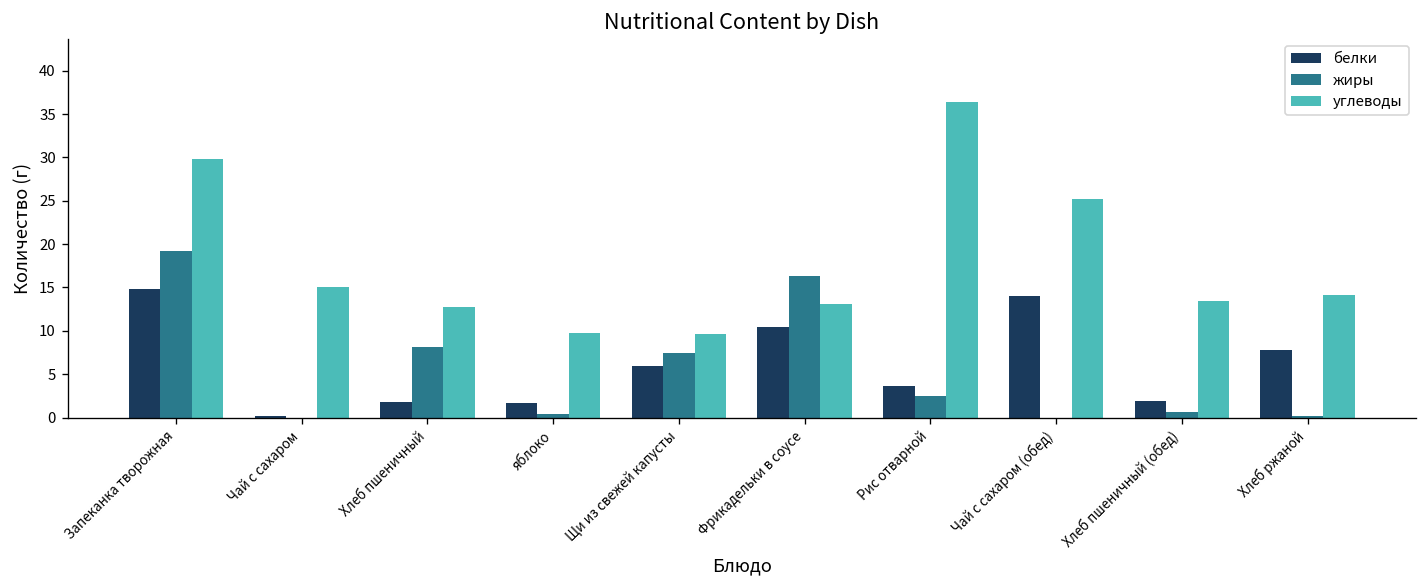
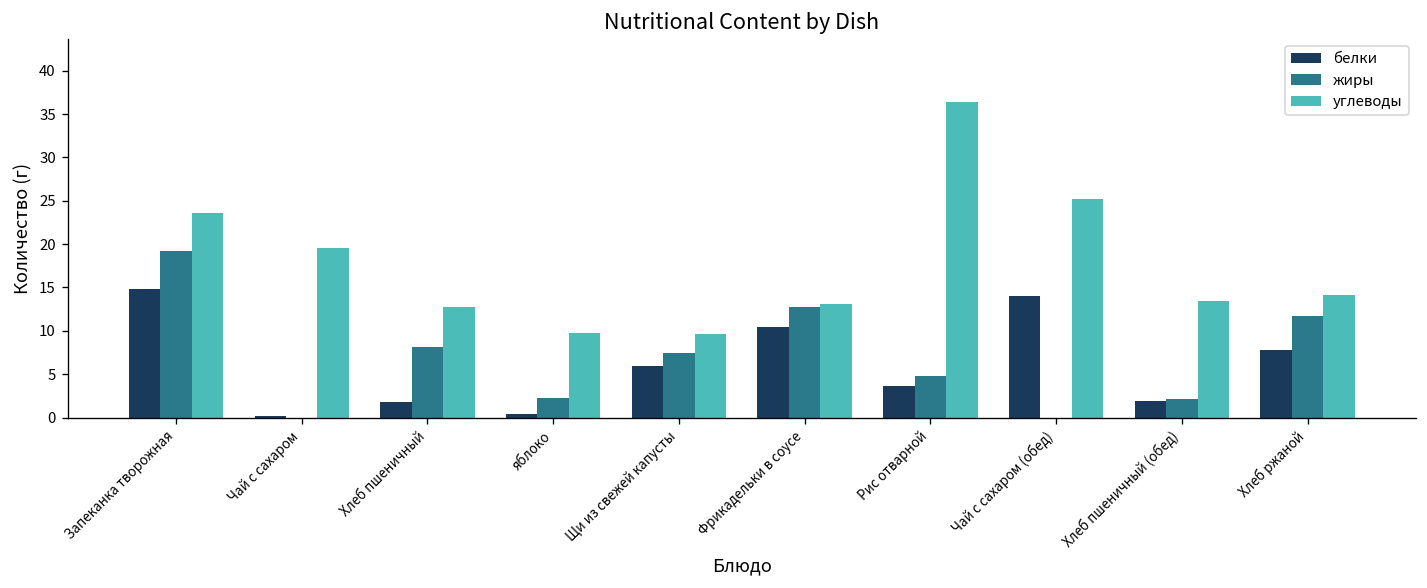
углеводы, Запеканка творожная: 30 -> 24
углеводы, Чай с сахаром: 15 -> 20
белки, яблоко: 2 -> 0
жиры, яблоко: 0 -> 2
жиры, Фрикадельки в соусе: 16 -> 13
жиры, Рис отварной: 3 -> 5
жиры, Хлеб пшеничный (обед): 1 -> 2
жиры, Хлеб ржаной: 0 -> 12
